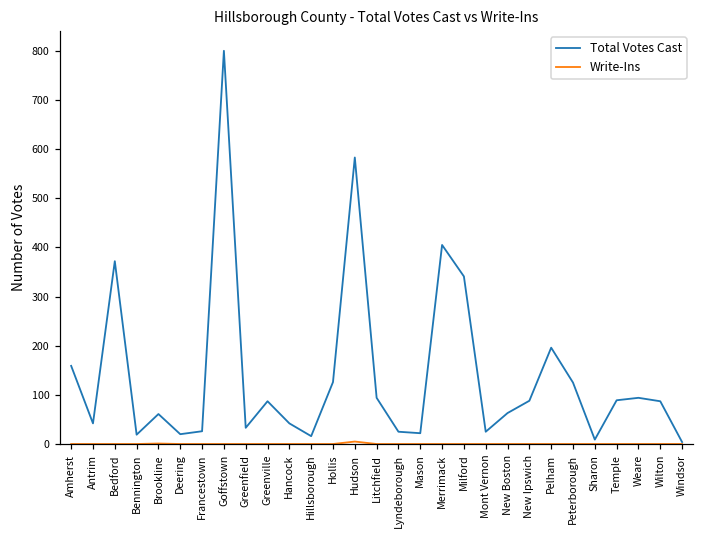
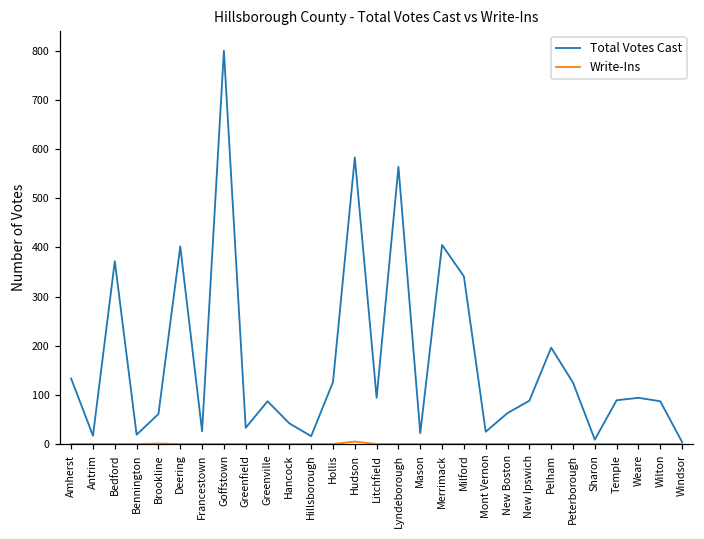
Total Votes Cast, Amherst: 160 -> 130
Total Votes Cast, Antrim: 40 -> 20
Total Votes Cast, Deering: 20 -> 400
Total Votes Cast, Lyndeborough: 30 -> 560
